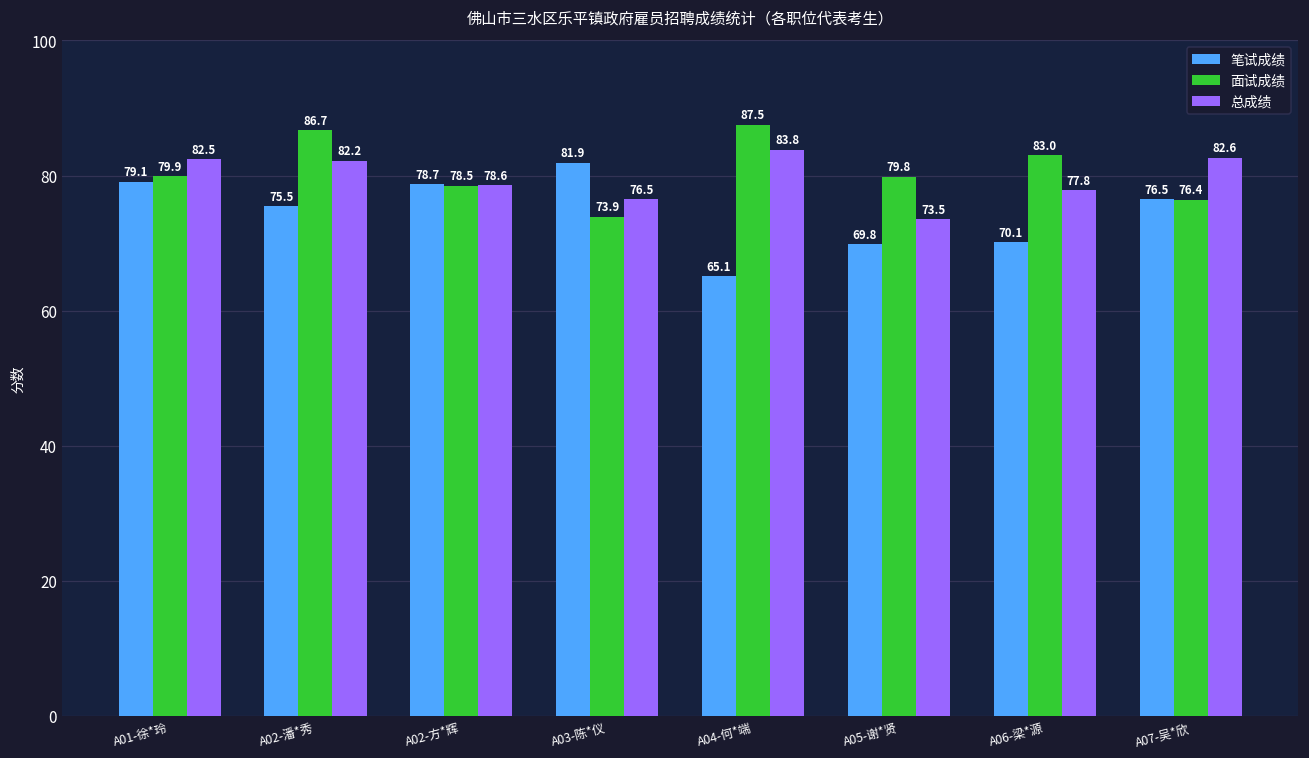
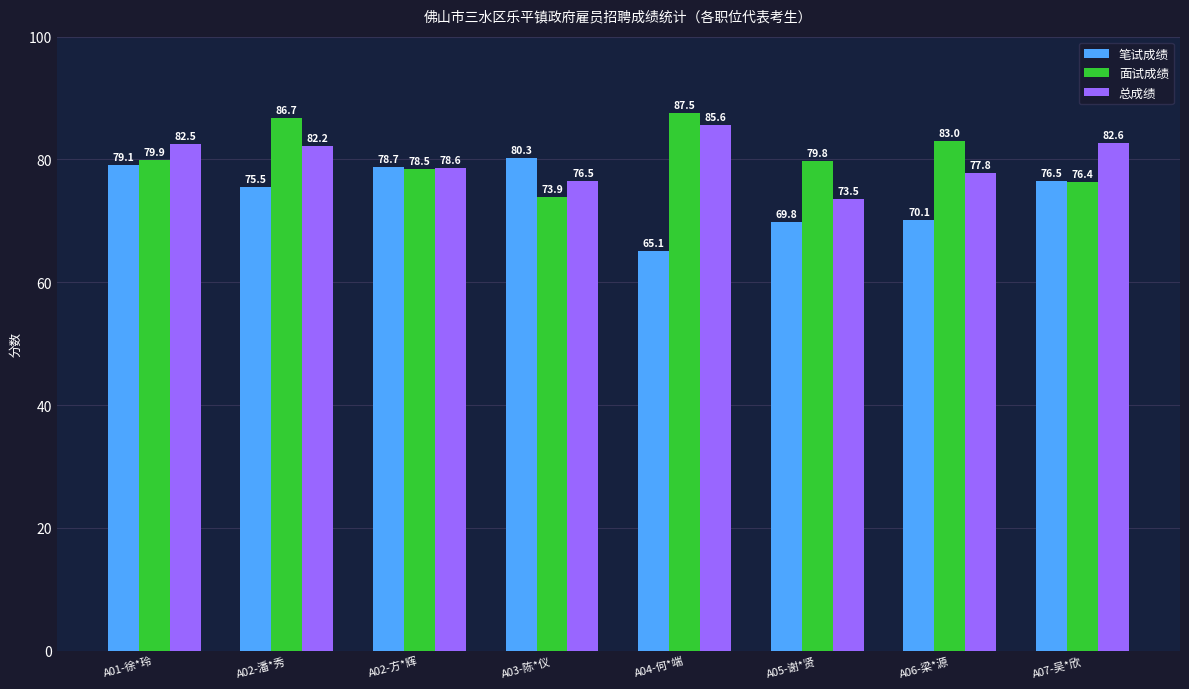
笔试成绩, A03-陈*仪: 81.9 -> 80.3
总成绩, A04-何*端: 83.8 -> 85.6
